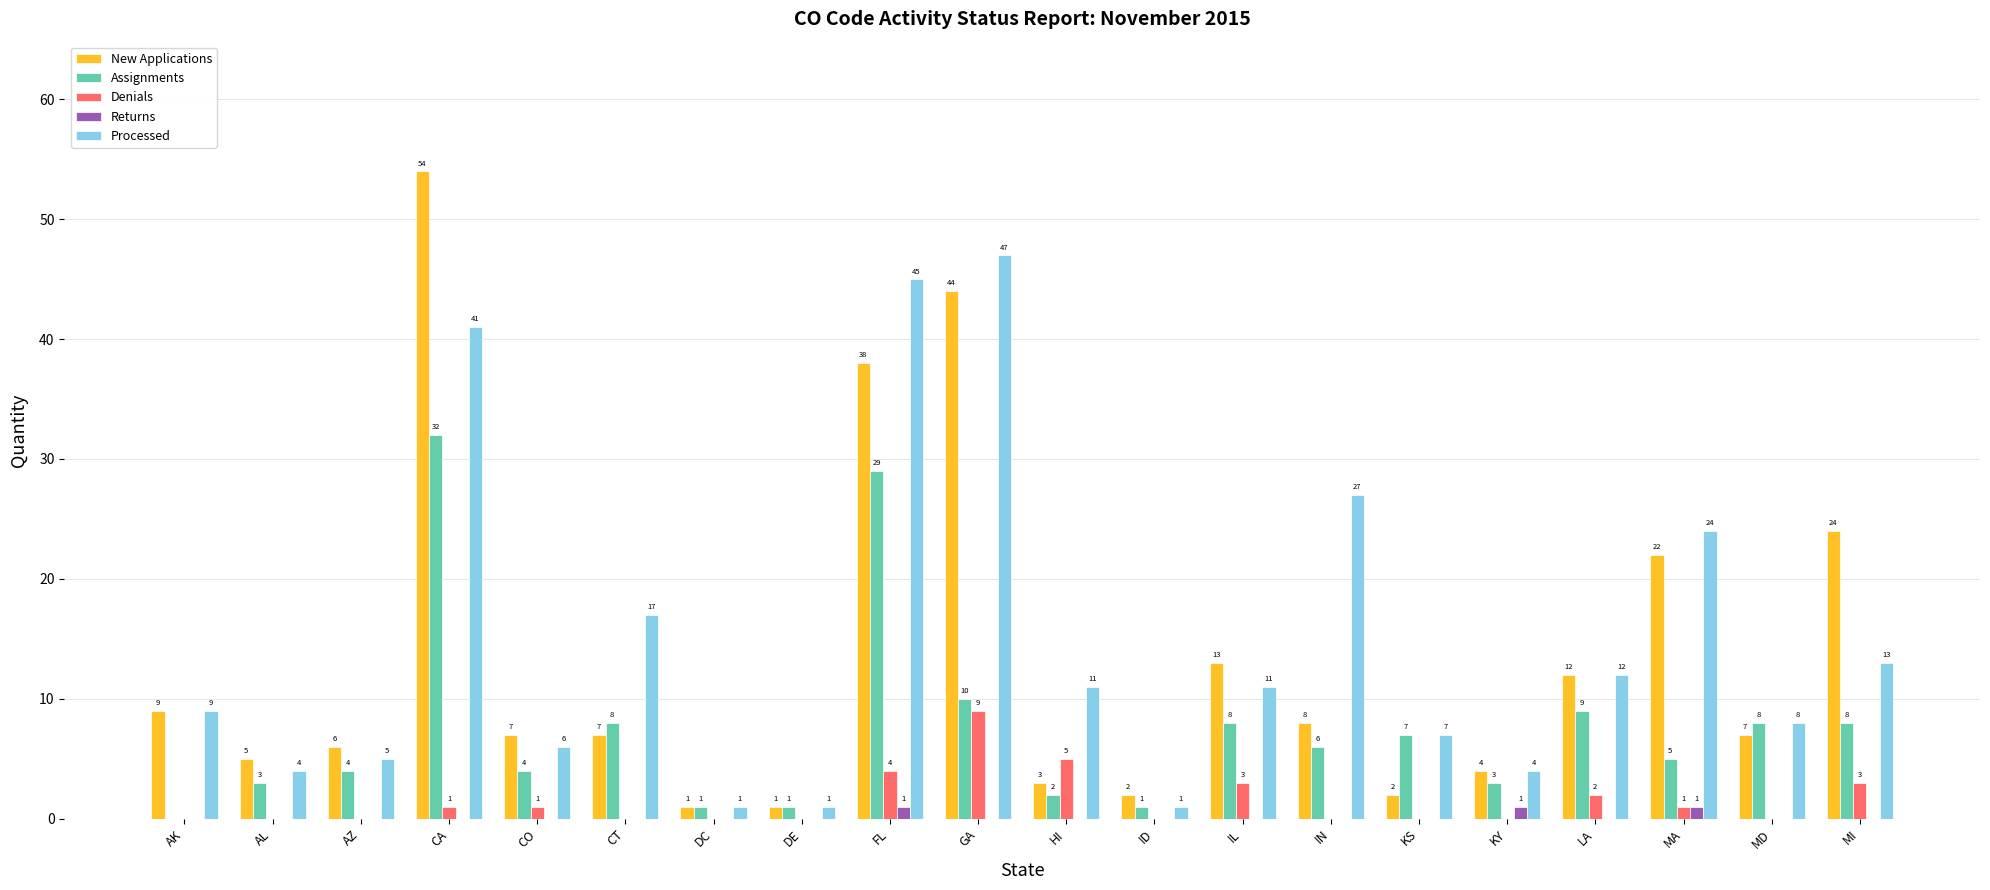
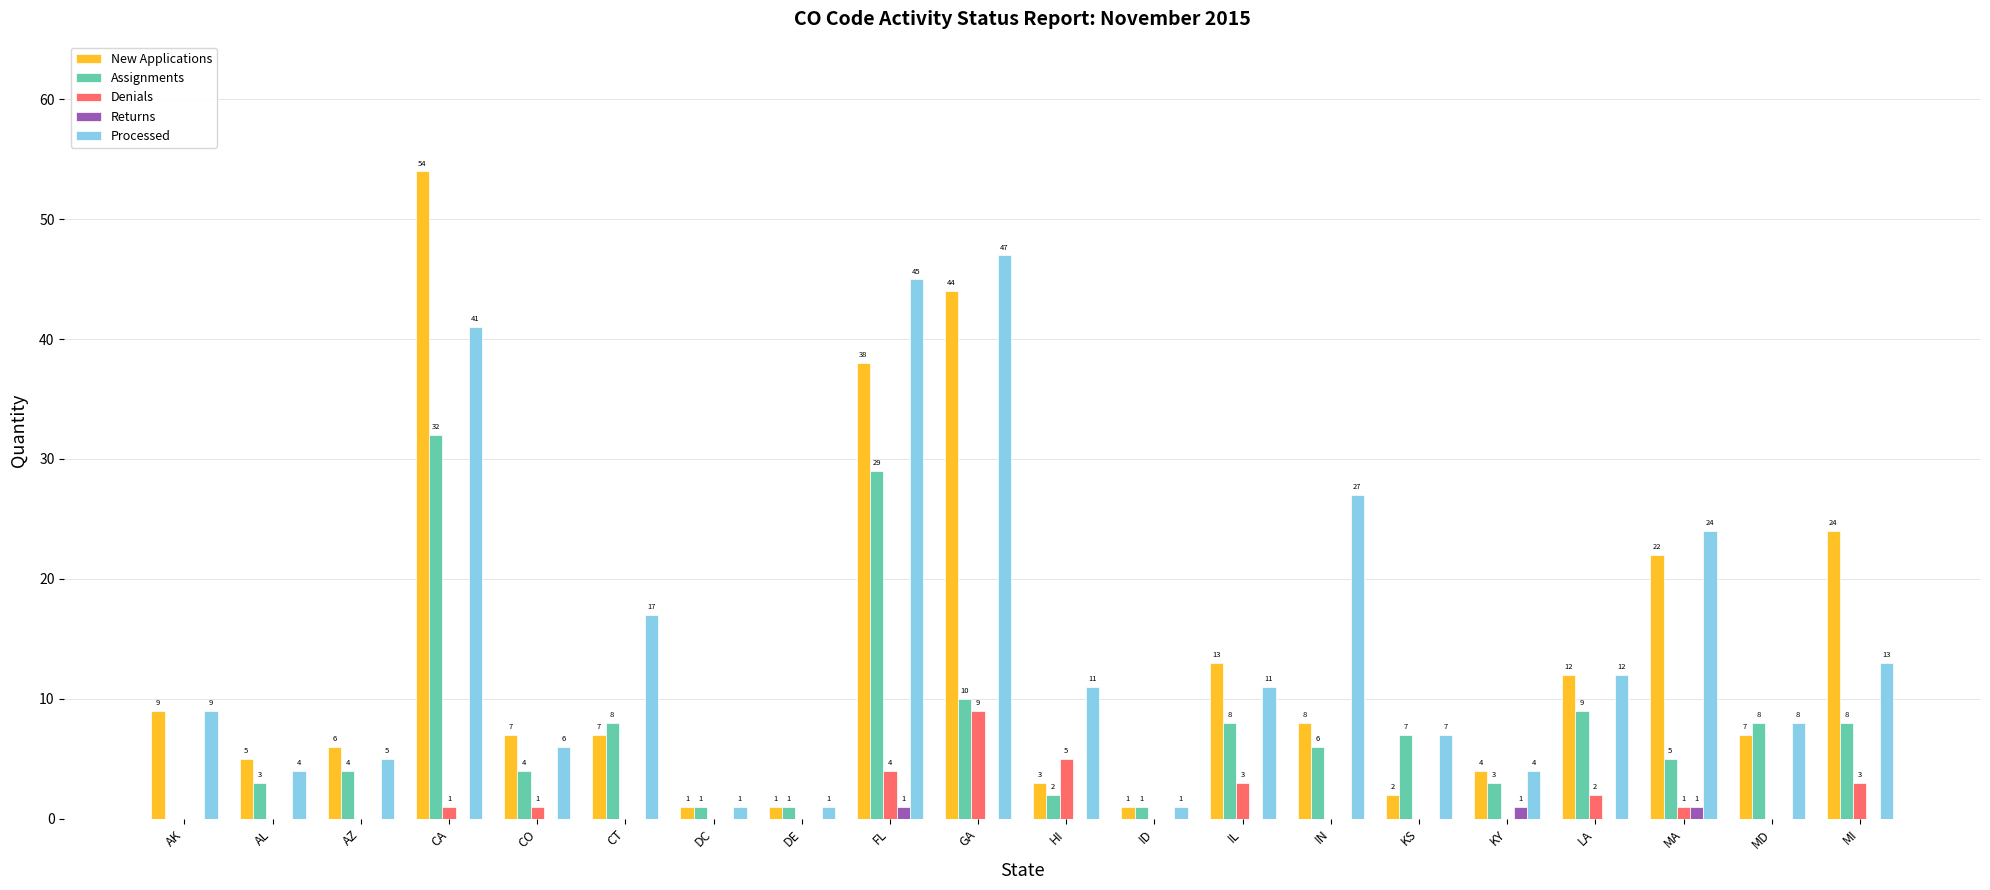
New Applications, ID: 2 -> 1
